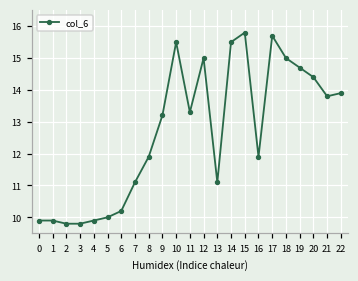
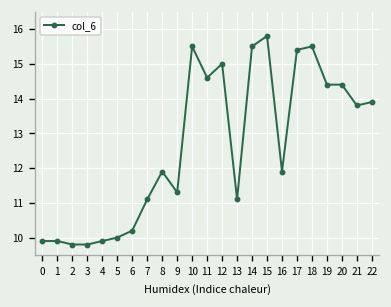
9: 13.2 -> 11.3
11: 13.3 -> 14.6
17: 15.7 -> 15.4
18: 15.0 -> 15.5
19: 14.7 -> 14.4
